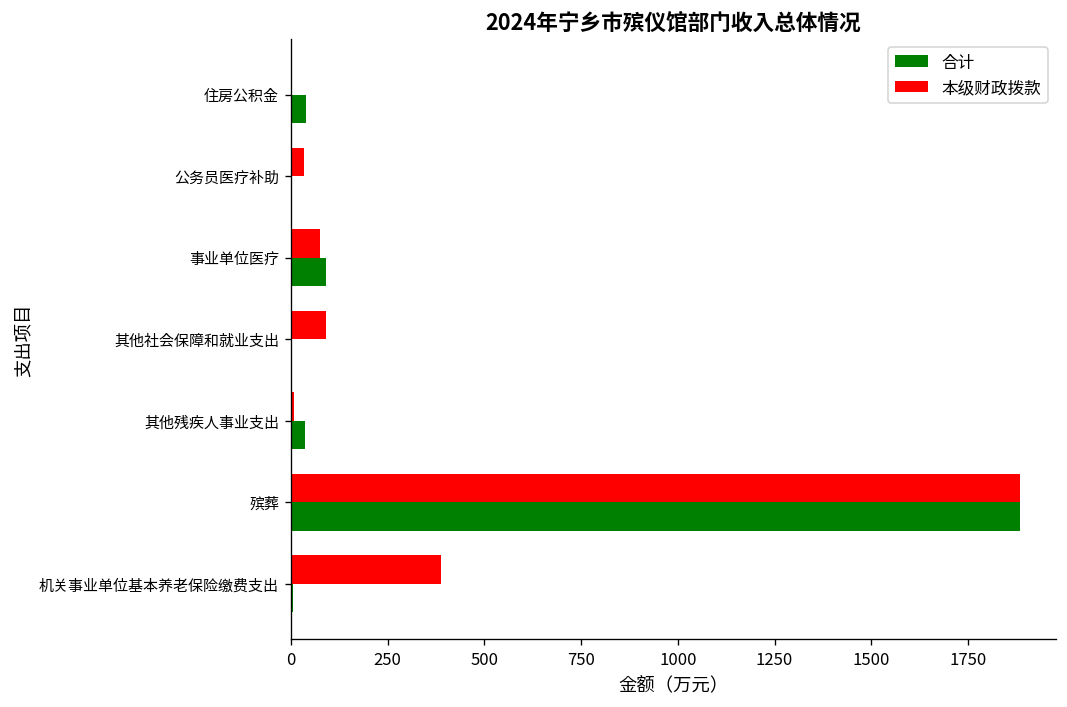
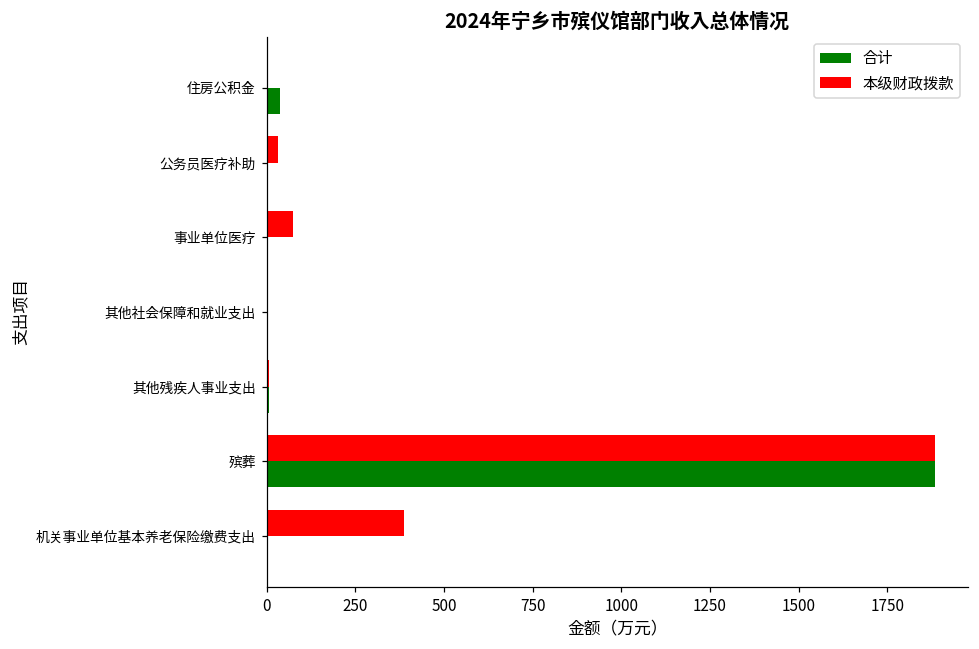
合计, 事业单位医疗: 90 -> 0
本级财政拨款, 其他社会保障和就业支出: 90 -> 0
合计, 其他残疾人事业支出: 40 -> 10
